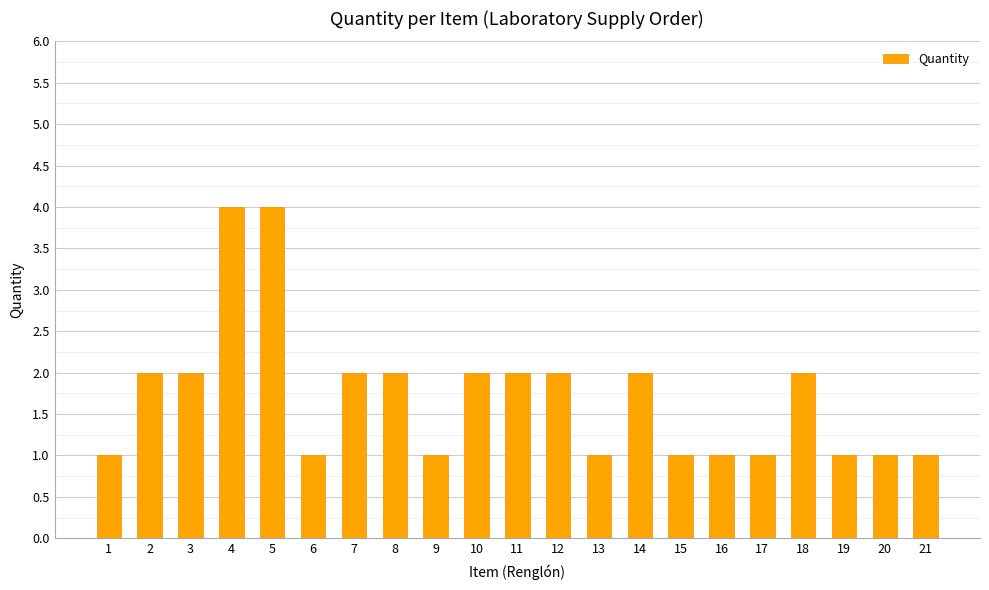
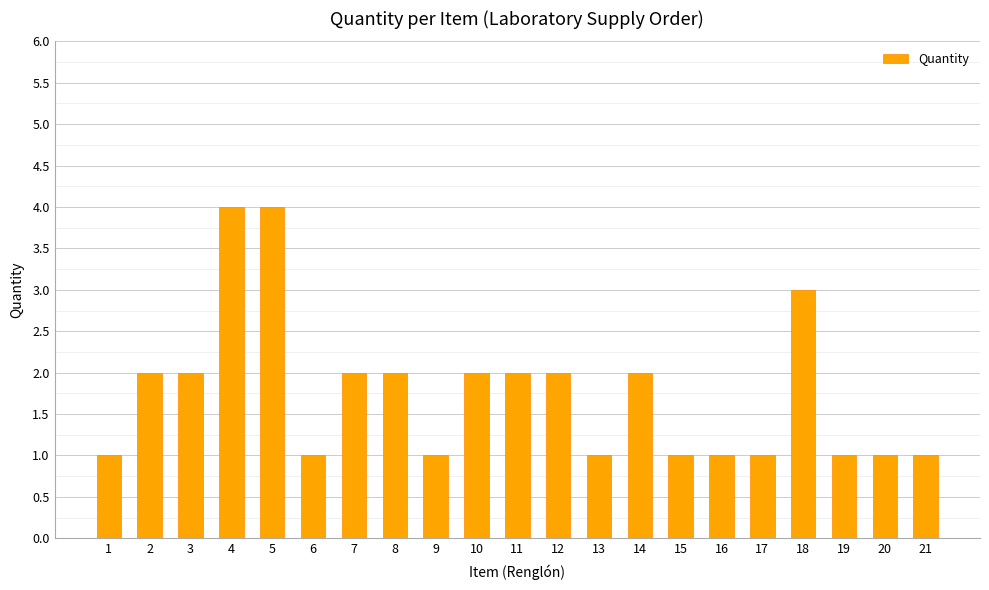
18: 2 -> 3
